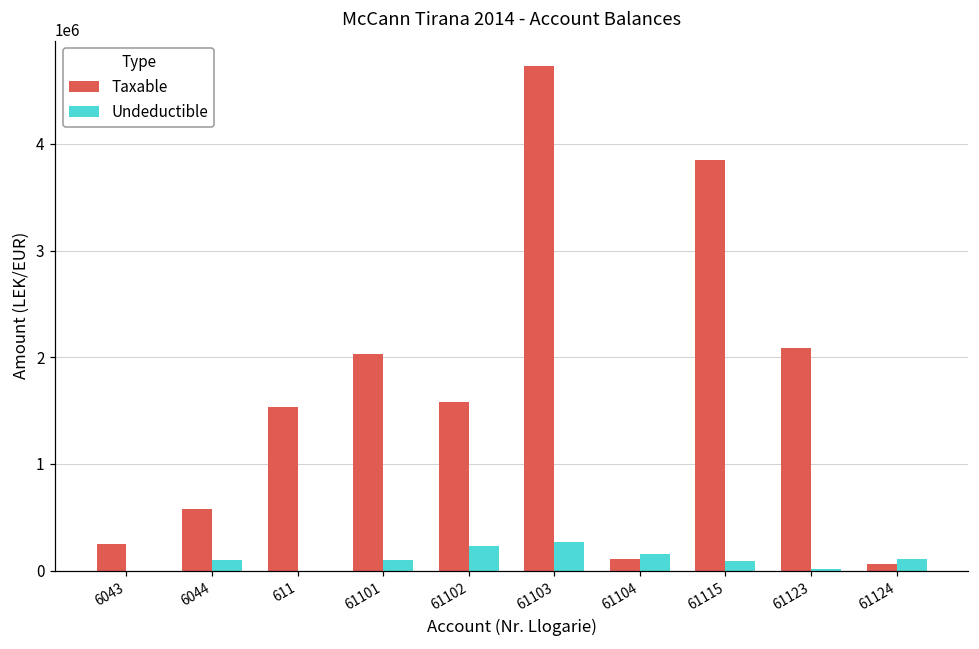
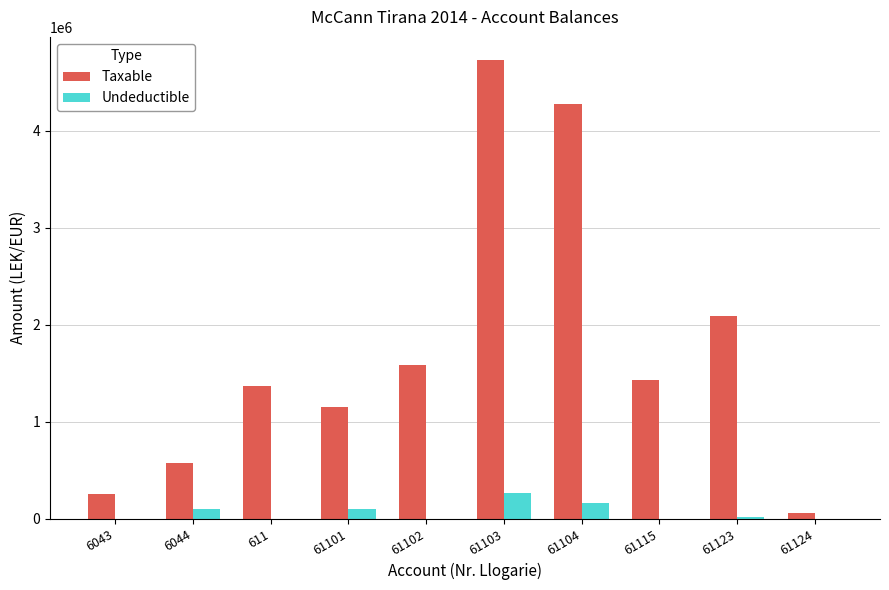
Taxable, 611: 1500000 -> 1400000
Taxable, 61101: 2000000 -> 1100000
Undeductible, 61102: 200000 -> 0
Taxable, 61104: 100000 -> 4300000
Taxable, 61115: 3900000 -> 1400000
Undeductible, 61115: 100000 -> 0
Undeductible, 61124: 100000 -> 0
